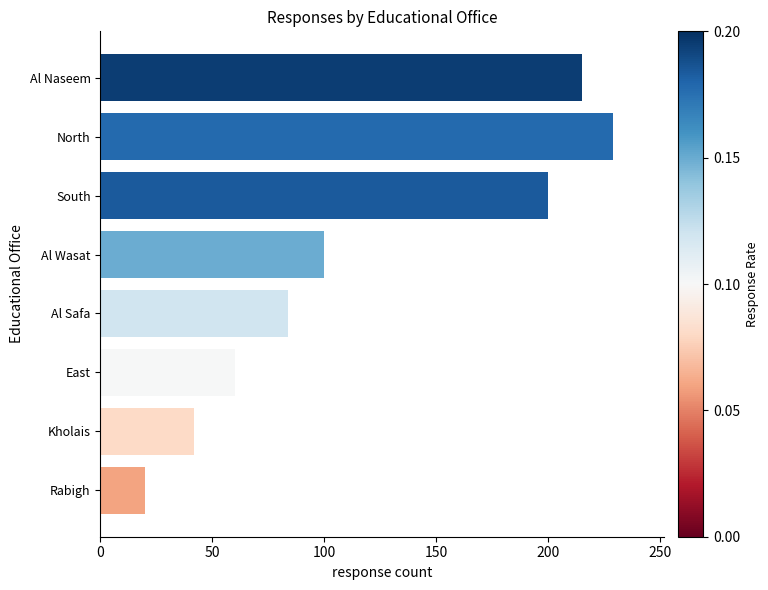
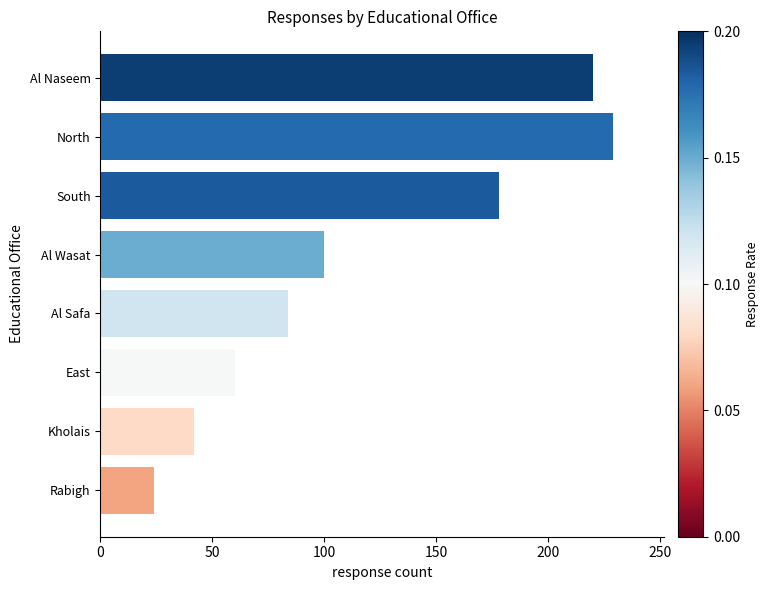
Al Naseem: 215 -> 220
South: 200 -> 178
Rabigh: 20 -> 24
